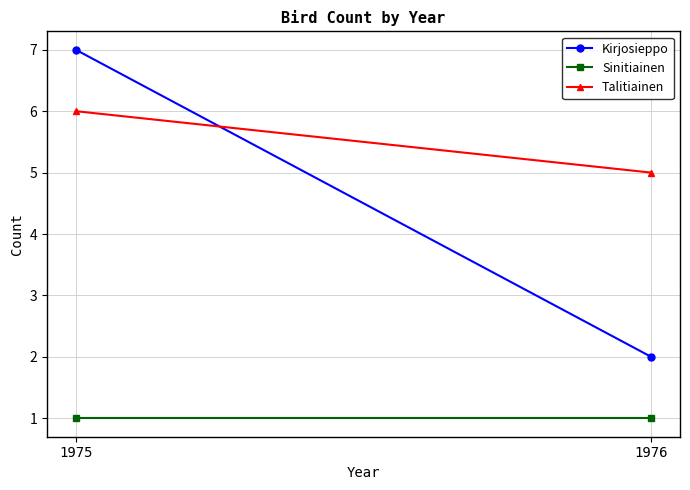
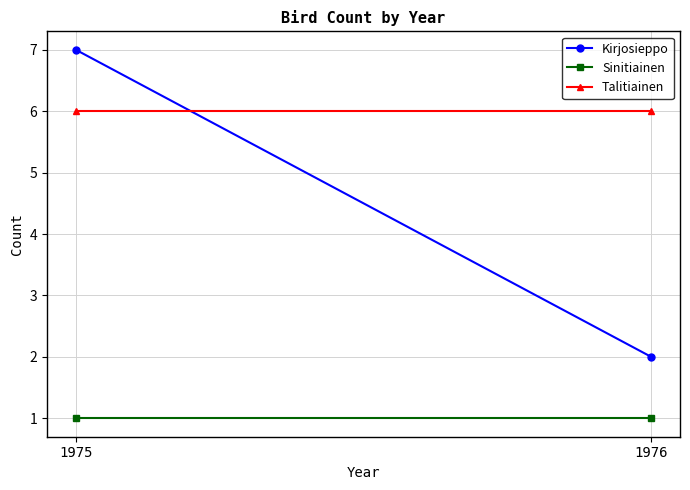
Talitiainen, 1976: 5 -> 6
